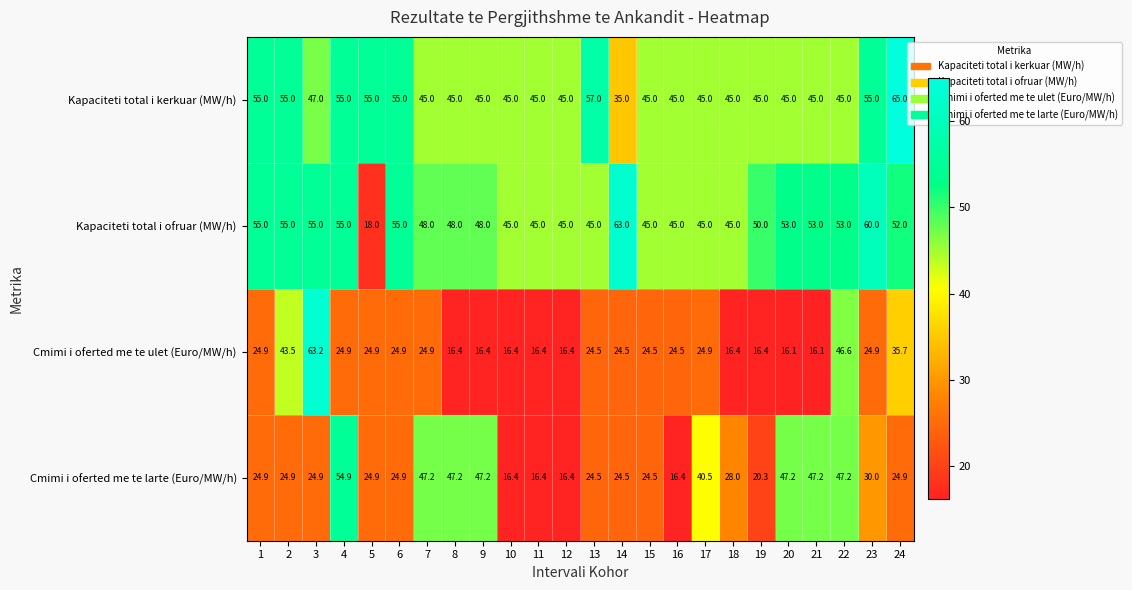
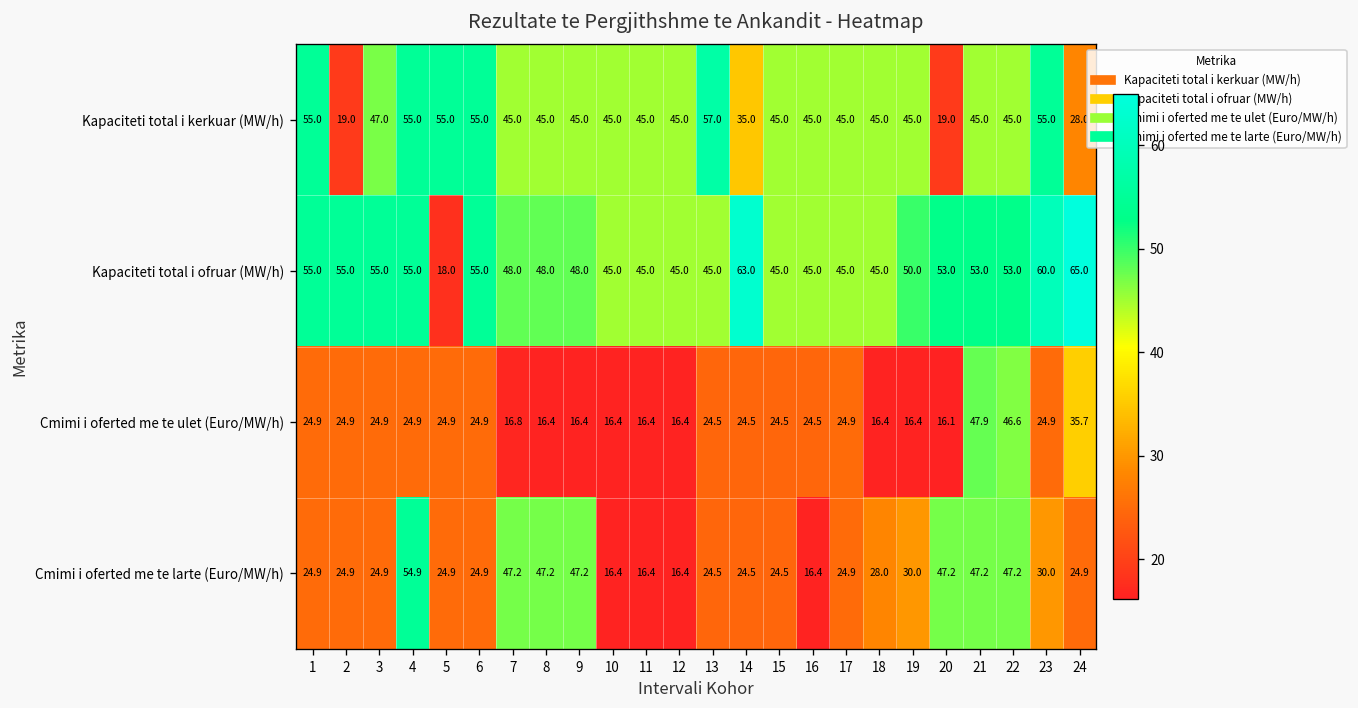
Kapaciteti total i kerkuar (MW/h), 2: 55.0 -> 19.0
Kapaciteti total i kerkuar (MW/h), 20: 45.0 -> 19.0
Kapaciteti total i kerkuar (MW/h), 24: 65.0 -> 28.0
Kapaciteti total i ofruar (MW/h), 24: 52.0 -> 65.0
Cmimi i oferted me te ulet (Euro/MW/h), 2: 43.5 -> 24.9
Cmimi i oferted me te ulet (Euro/MW/h), 3: 63.2 -> 24.9
Cmimi i oferted me te ulet (Euro/MW/h), 7: 24.9 -> 16.8
Cmimi i oferted me te ulet (Euro/MW/h), 21: 16.1 -> 47.9
Cmimi i oferted me te larte (Euro/MW/h), 17: 40.5 -> 24.9
Cmimi i oferted me te larte (Euro/MW/h), 19: 20.3 -> 30.0
